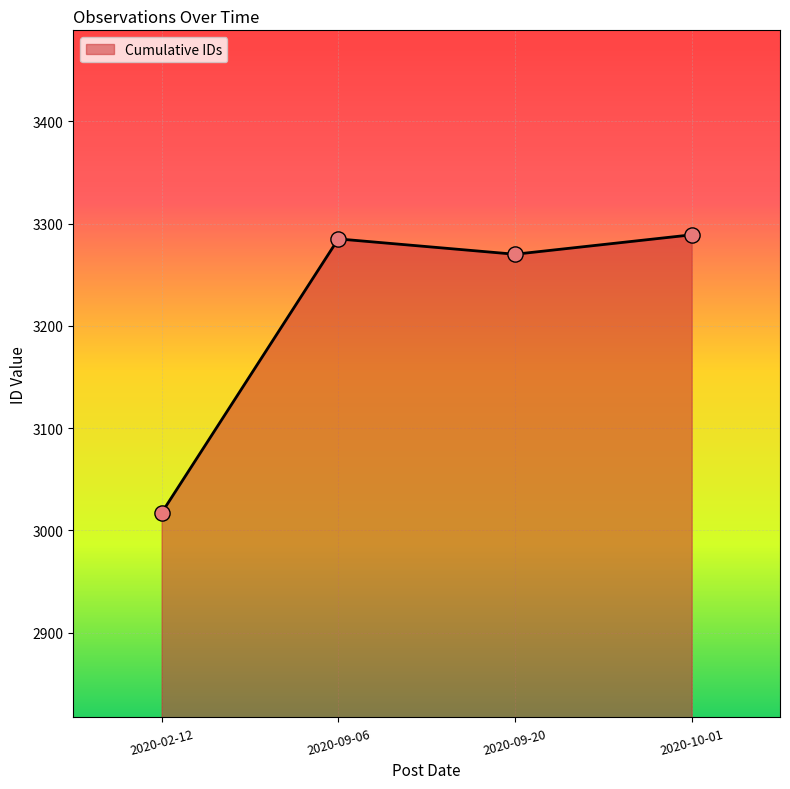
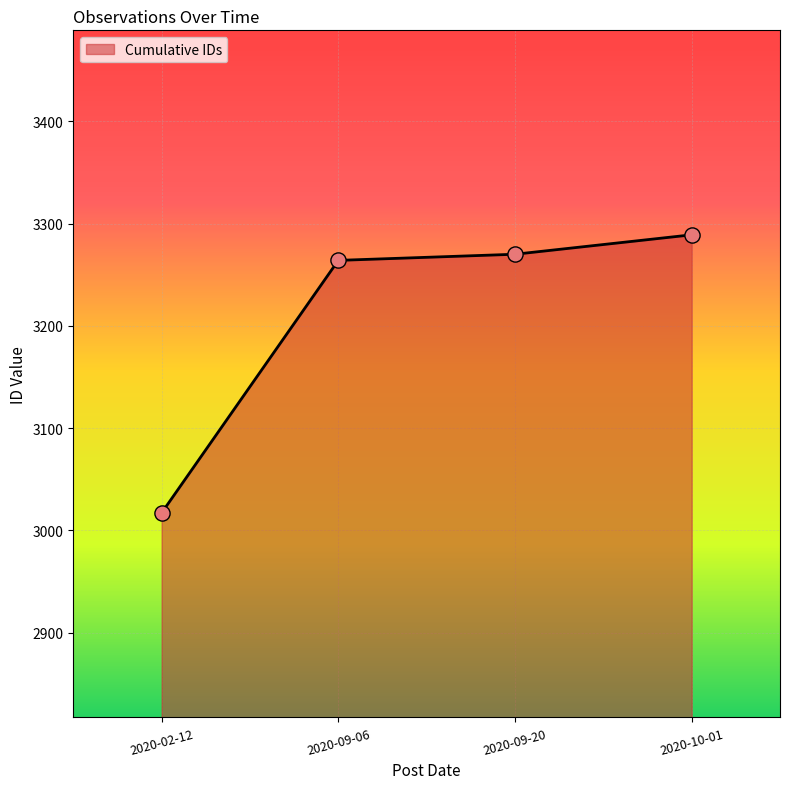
2020-09-06: 3285 -> 3264
